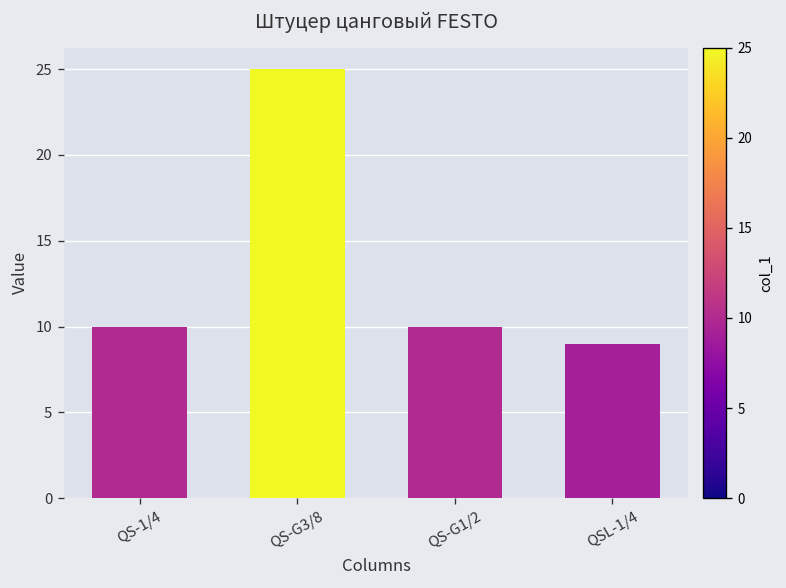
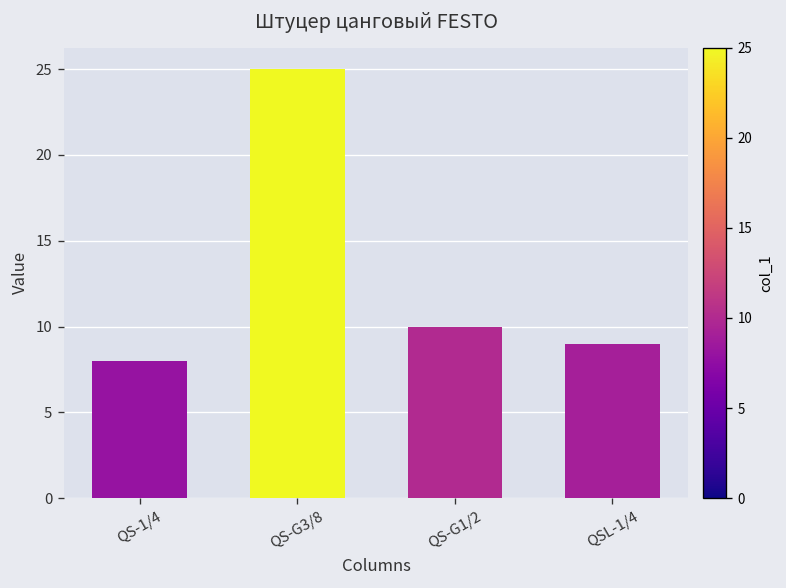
QS-1/4: 10 -> 8
